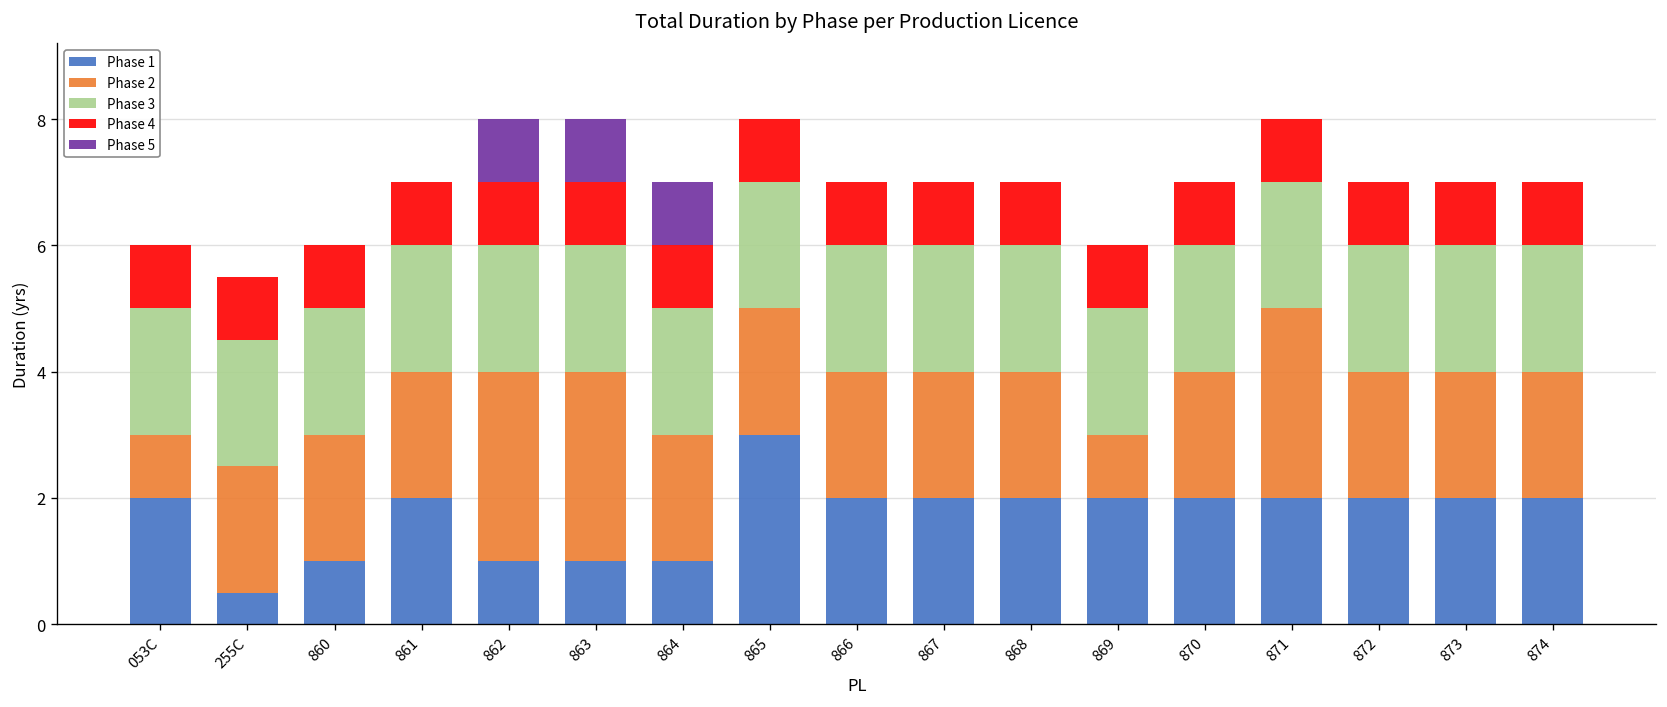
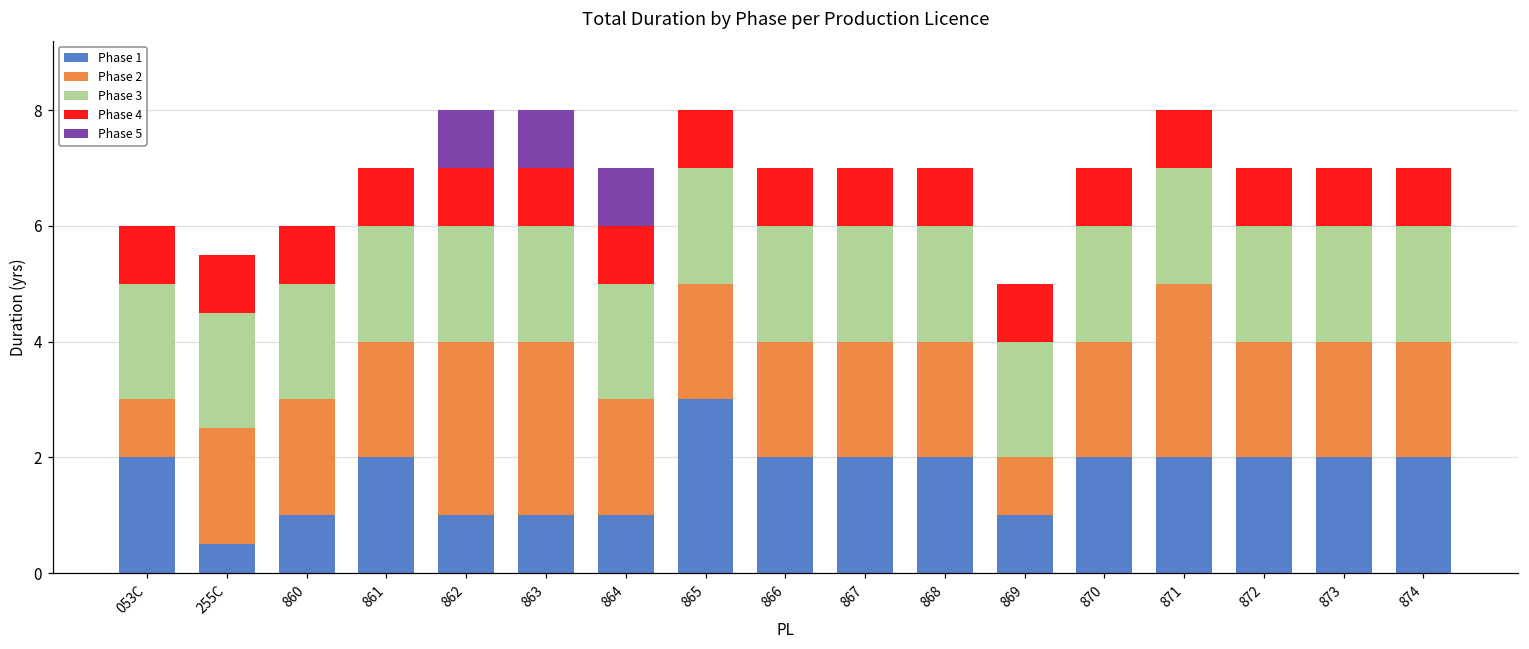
Phase 1, 869: 2 -> 1
